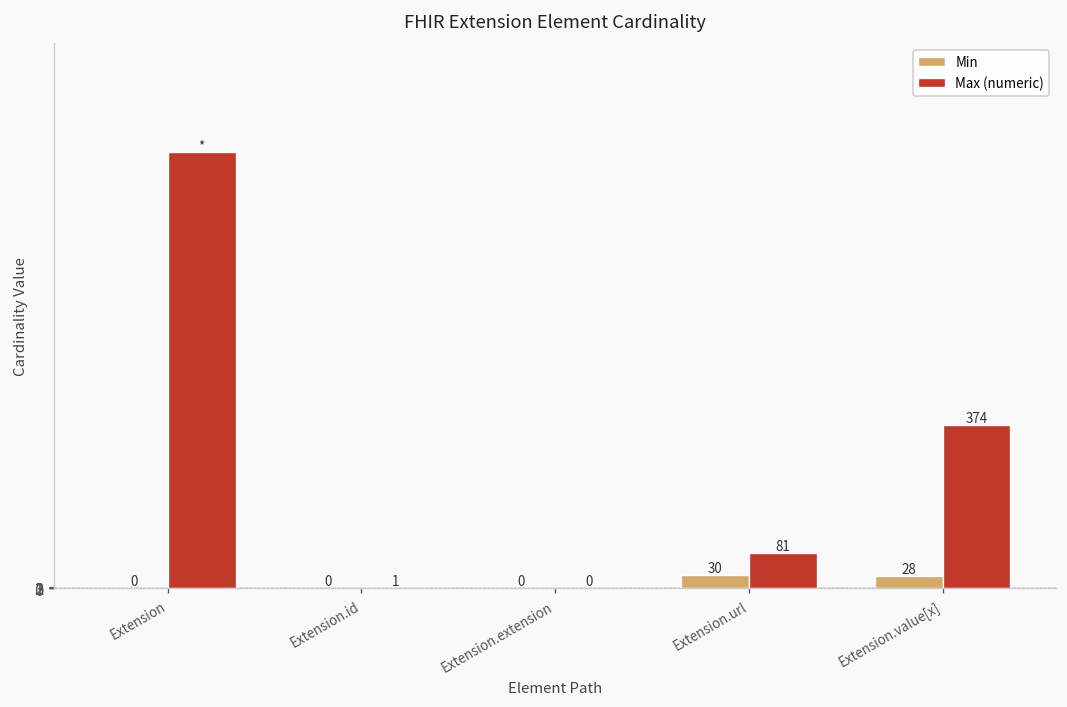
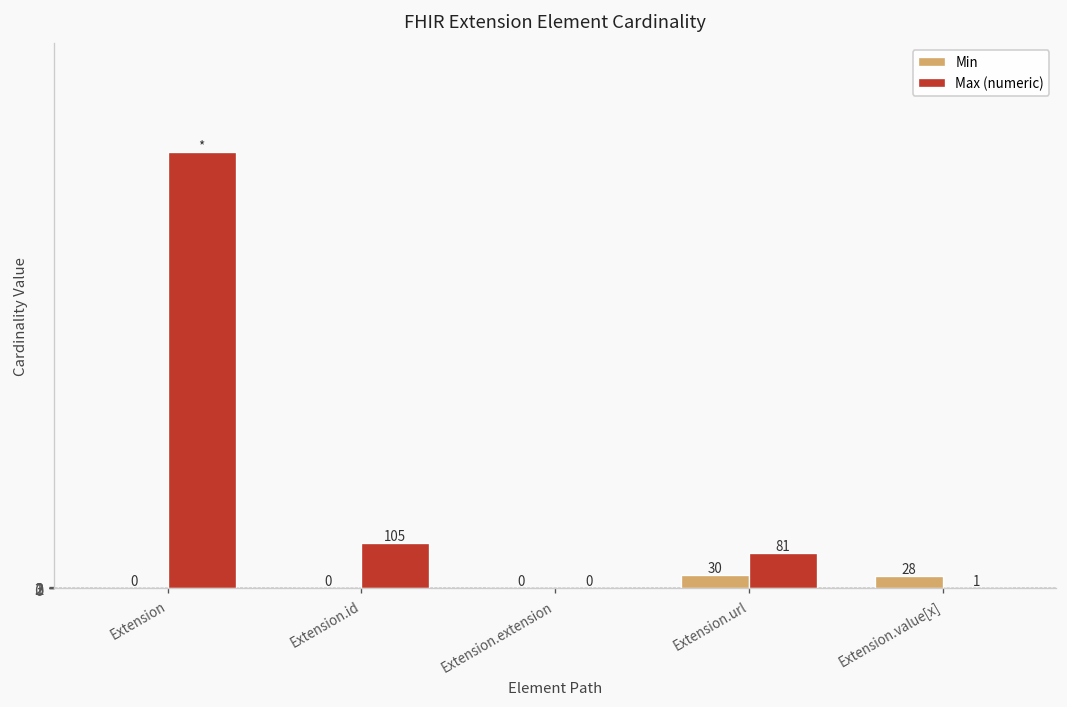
Max (numeric), Extension.id: 1 -> 105
Max (numeric), Extension.value[x]: 374 -> 1
